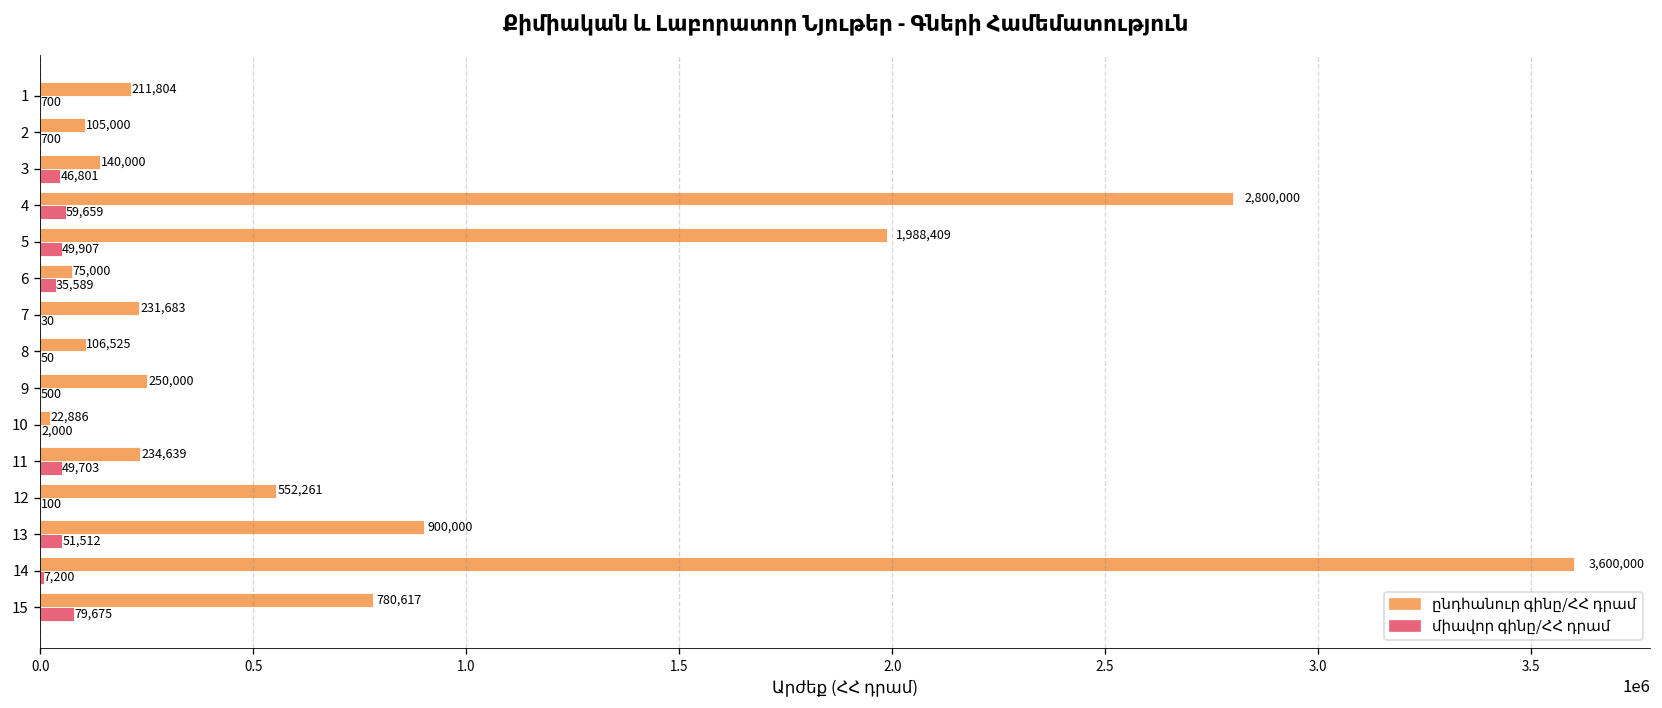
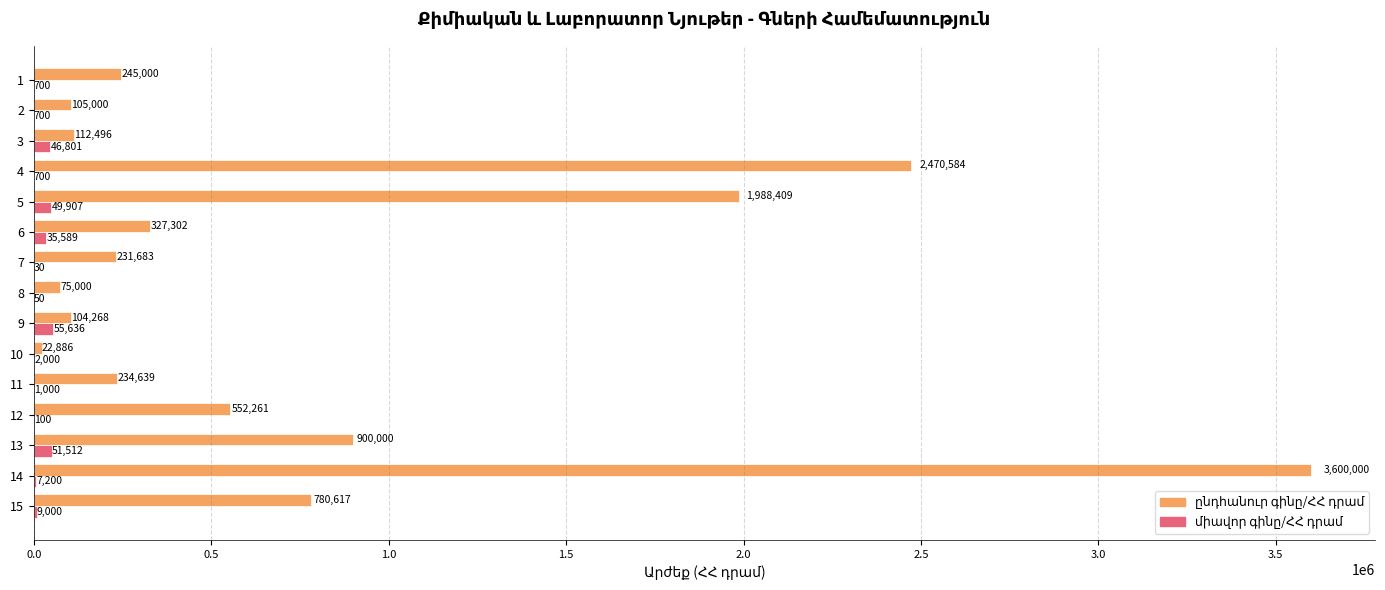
ընդհանուր գինը/ՀՀ դրամ, 1: 211,804 -> 245,000
ընդհանուր գինը/ՀՀ դրամ, 3: 140,000 -> 112,496
ընդհանուր գինը/ՀՀ դրամ, 4: 2,800,000 -> 2,470,584
միավոր գինը/ՀՀ դրամ, 4: 59,659 -> 700
ընդհանուր գինը/ՀՀ դրամ, 6: 75,000 -> 327,302
ընդհանուր գինը/ՀՀ դրամ, 8: 106,525 -> 75,000
ընդհանուր գինը/ՀՀ դրամ, 9: 250,000 -> 104,268
միավոր գինը/ՀՀ դրամ, 9: 500 -> 55,636
միավոր գինը/ՀՀ դրամ, 11: 49,703 -> 1,000
միավոր գինը/ՀՀ դրամ, 15: 79,675 -> 9,000
